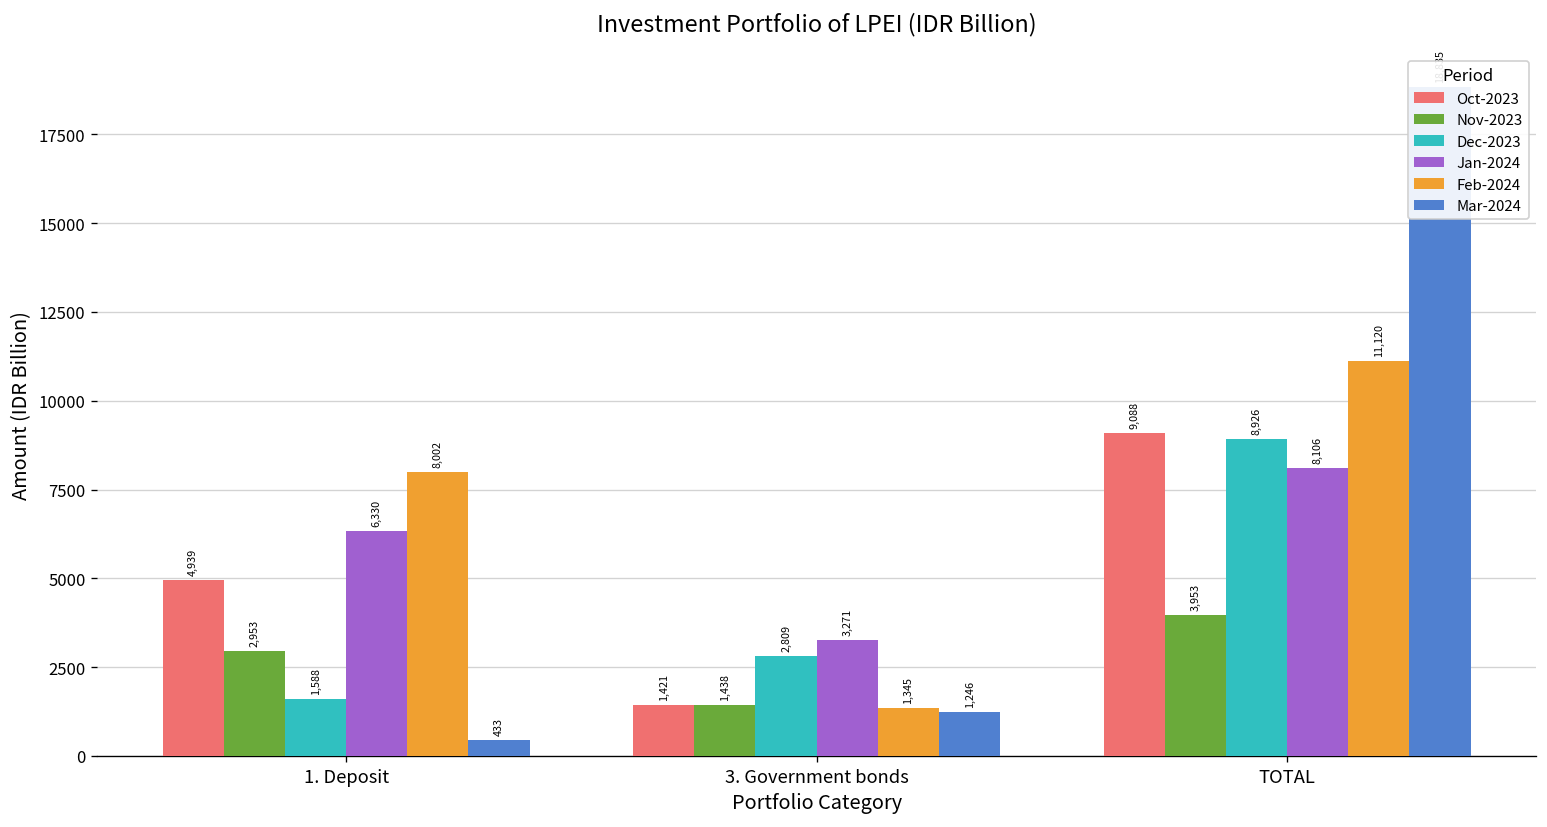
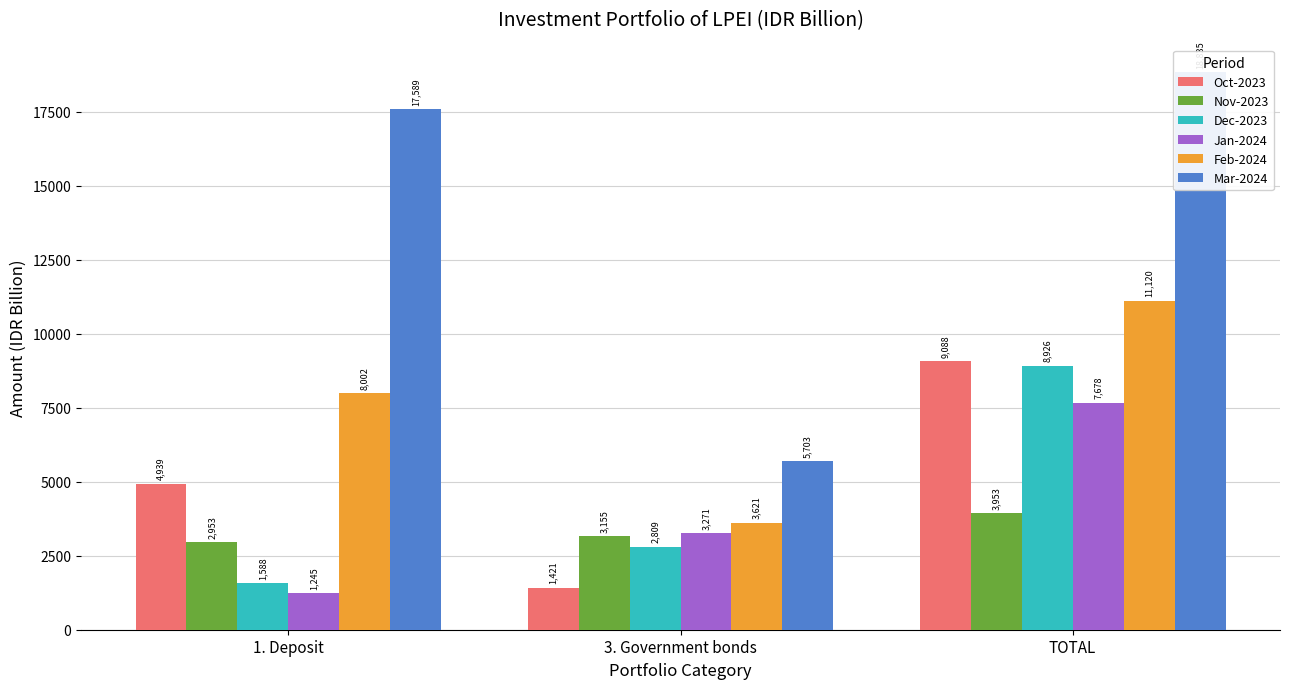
Jan-2024, 1. Deposit: 6,330 -> 1,245
Mar-2024, 1. Deposit: 433 -> 17,589
Nov-2023, 3. Government bonds: 1,438 -> 3,155
Feb-2024, 3. Government bonds: 1,345 -> 3,621
Mar-2024, 3. Government bonds: 1,246 -> 5,703
Jan-2024, TOTAL: 8,106 -> 7,678
